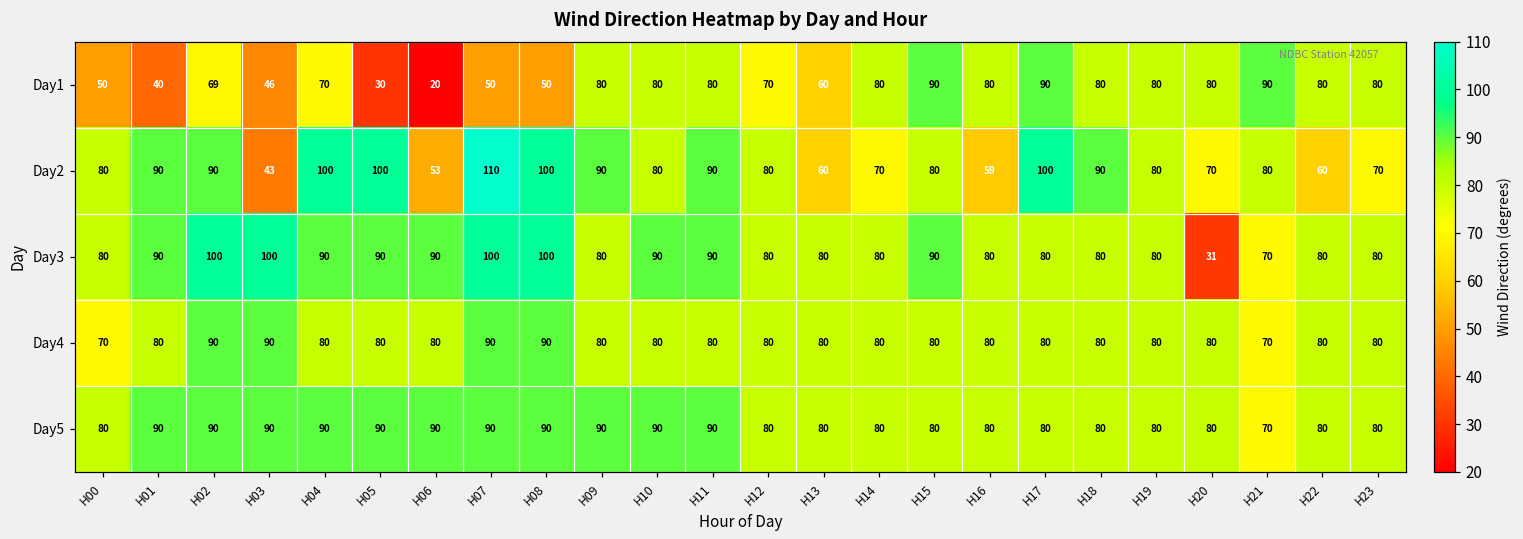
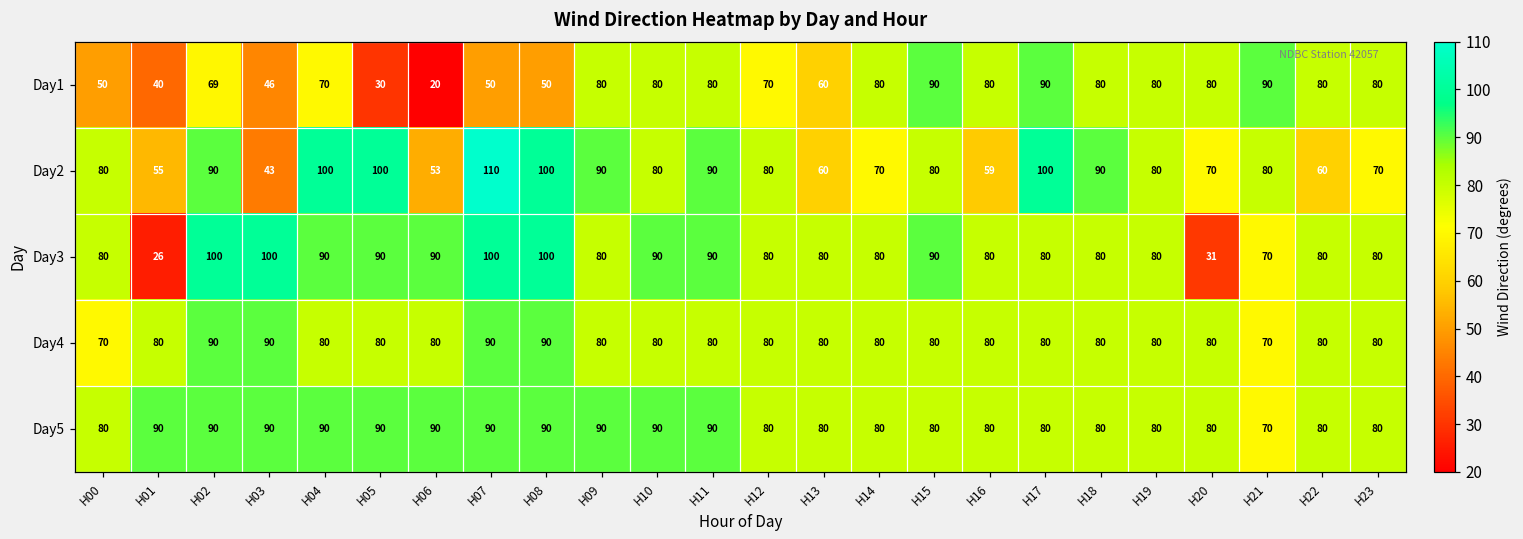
Day2, H01: 90 -> 55
Day3, H01: 90 -> 26
